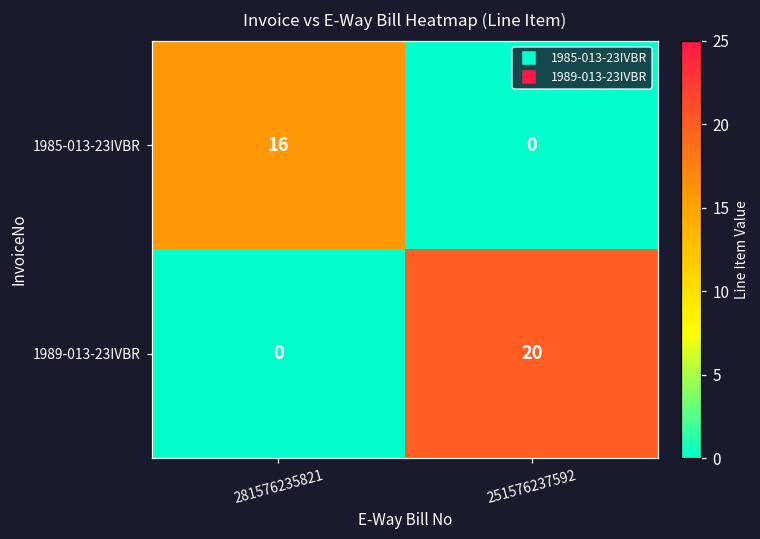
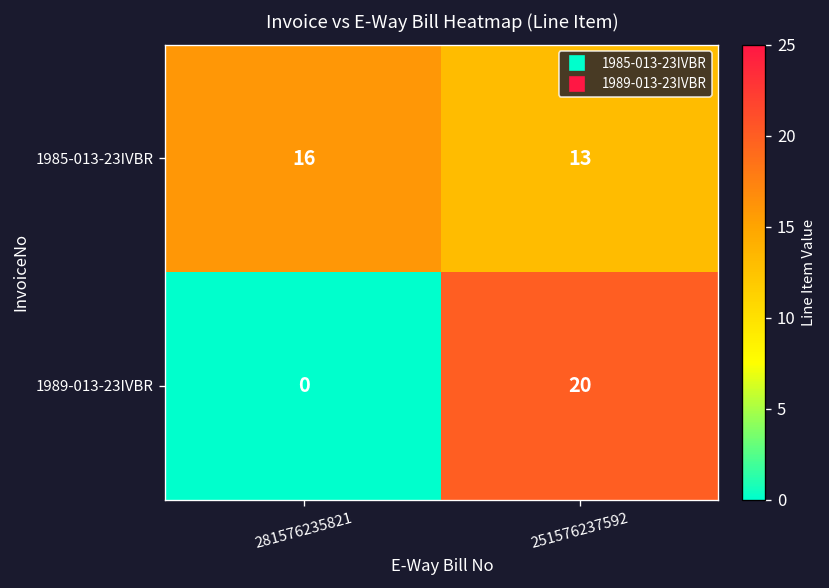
1985-013-23IVBR, 251576237592: 0 -> 13
